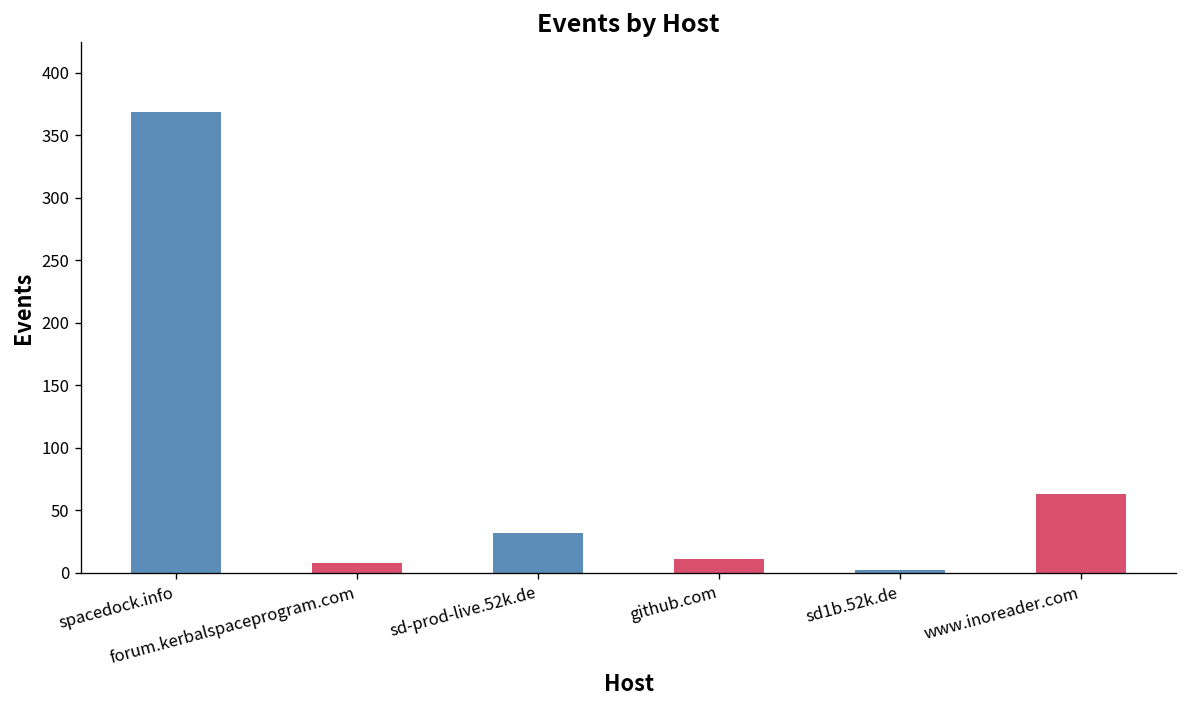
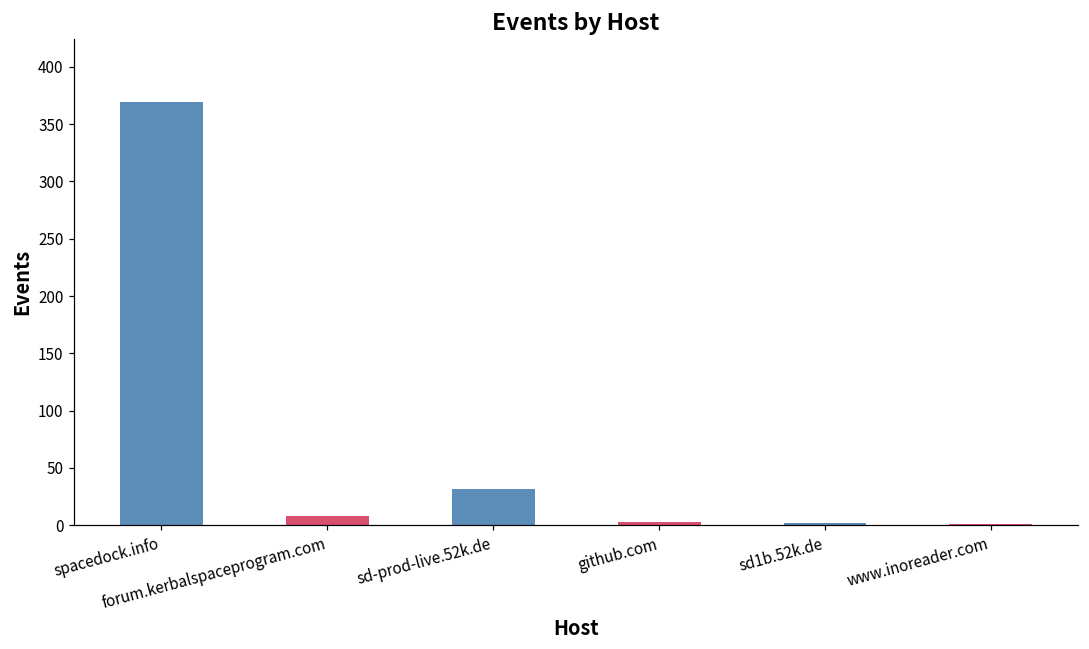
github.com: 11 -> 3
www.inoreader.com: 63 -> 1
